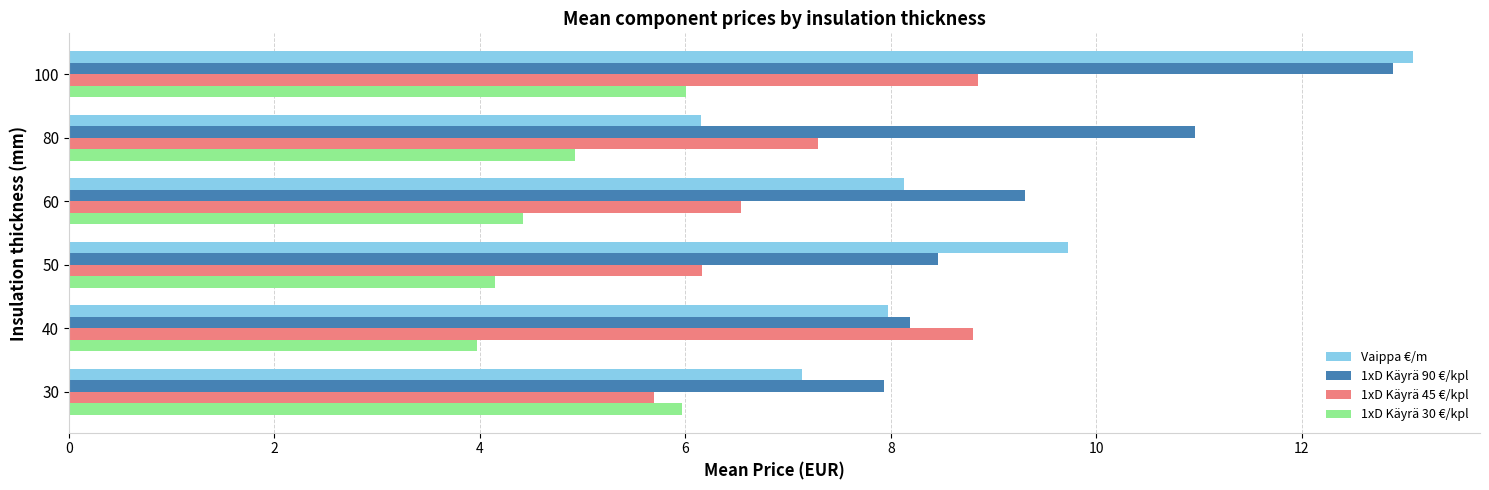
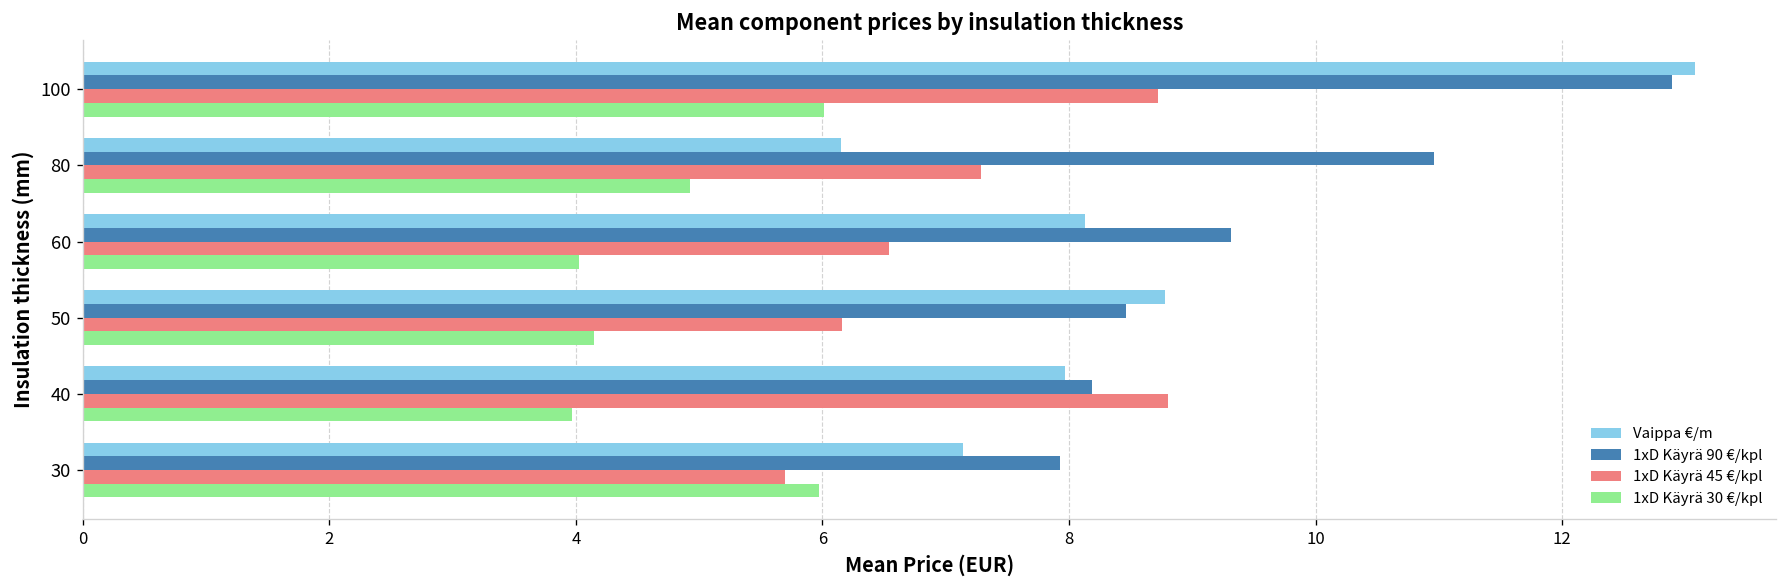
1xD Käyrä 45 €/kpl, 100: 8.85 -> 8.72
1xD Käyrä 30 €/kpl, 60: 4.42 -> 4.03
Vaippa €/m, 50: 9.72 -> 8.78
